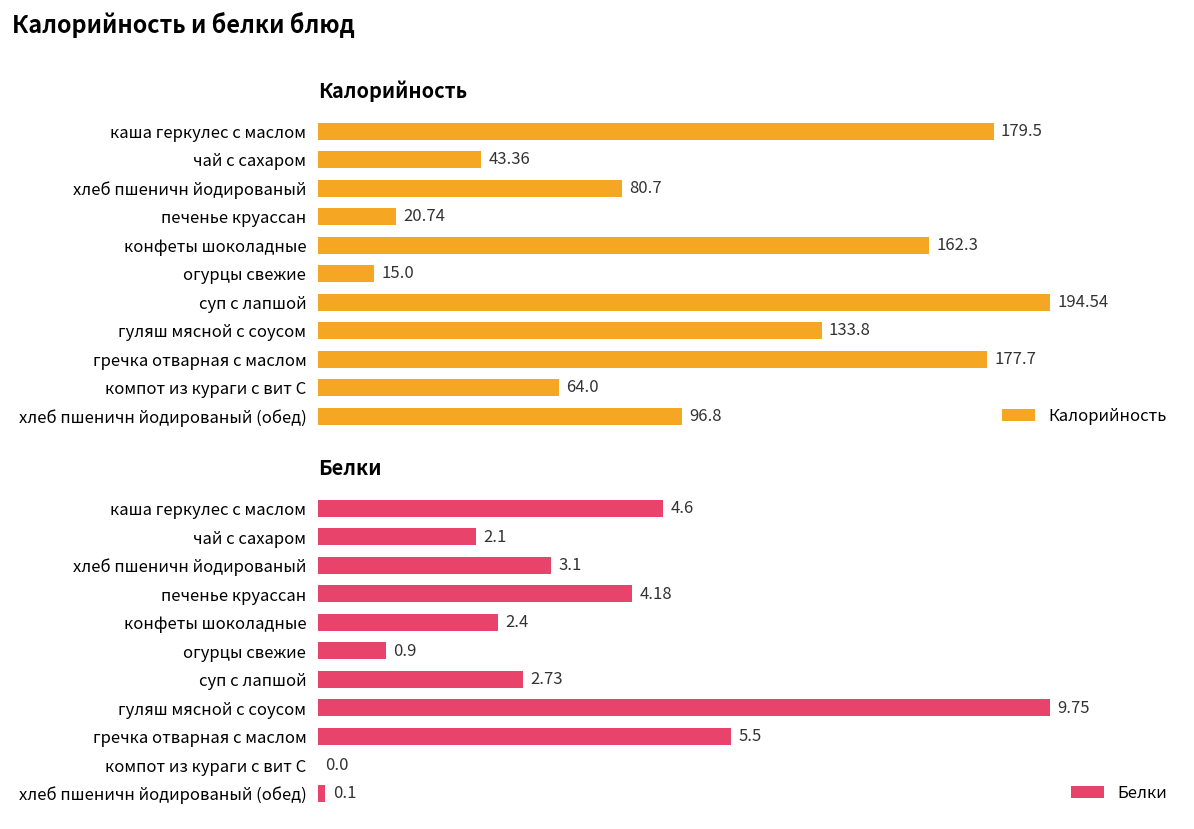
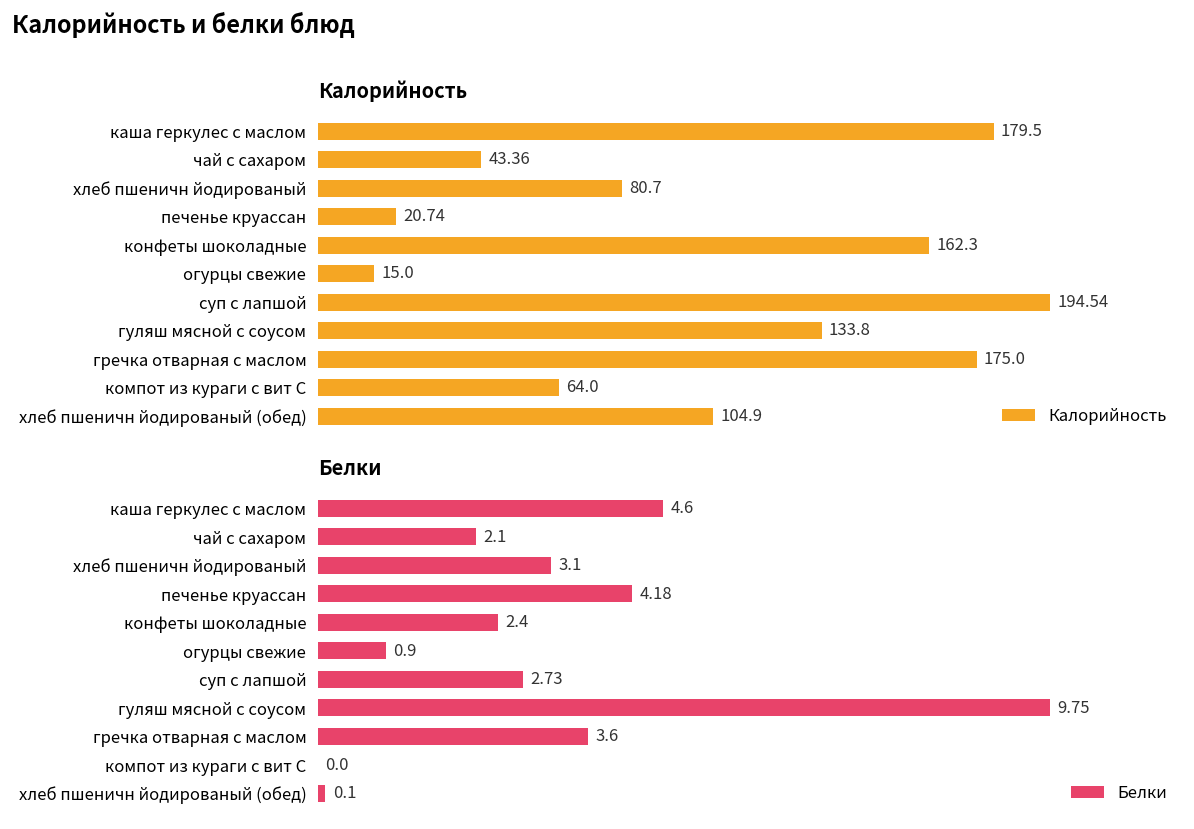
Калорийность, гречка отварная с маслом: 177.7 -> 175.0
Калорийность, хлеб пшеничн йодированый (обед): 96.8 -> 104.9
Белки, гречка отварная с маслом: 5.5 -> 3.6
